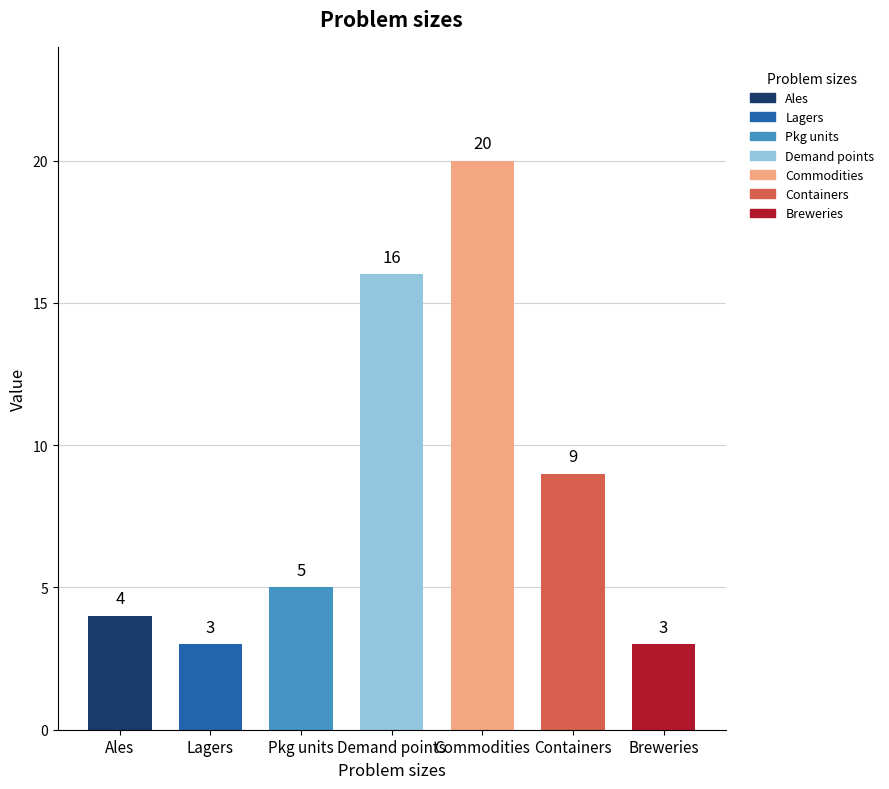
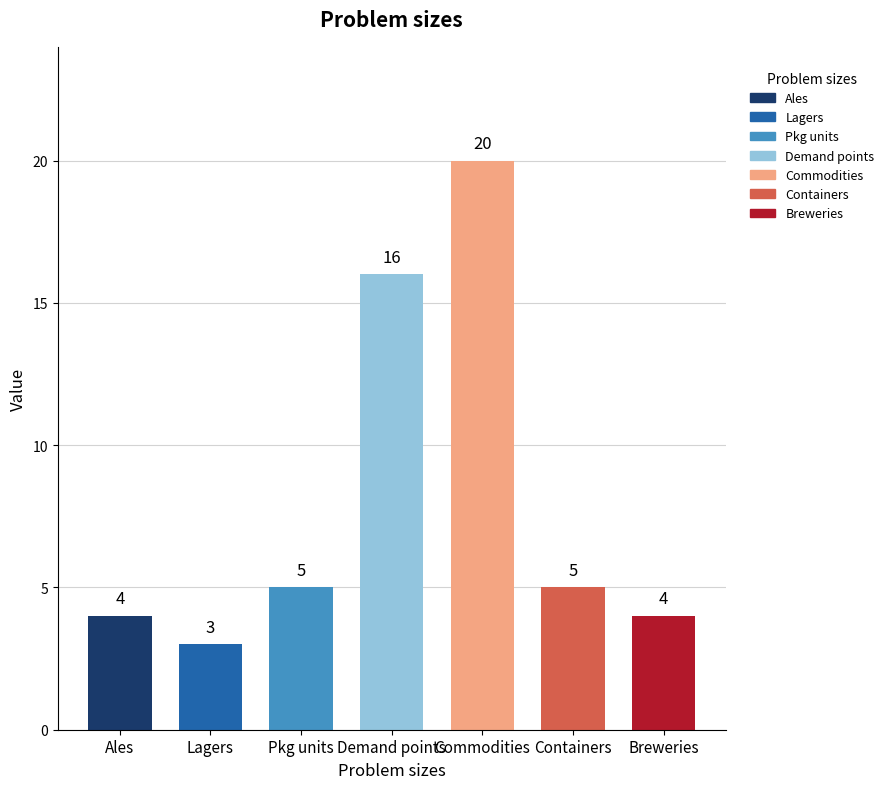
Containers: 9 -> 5
Breweries: 3 -> 4
